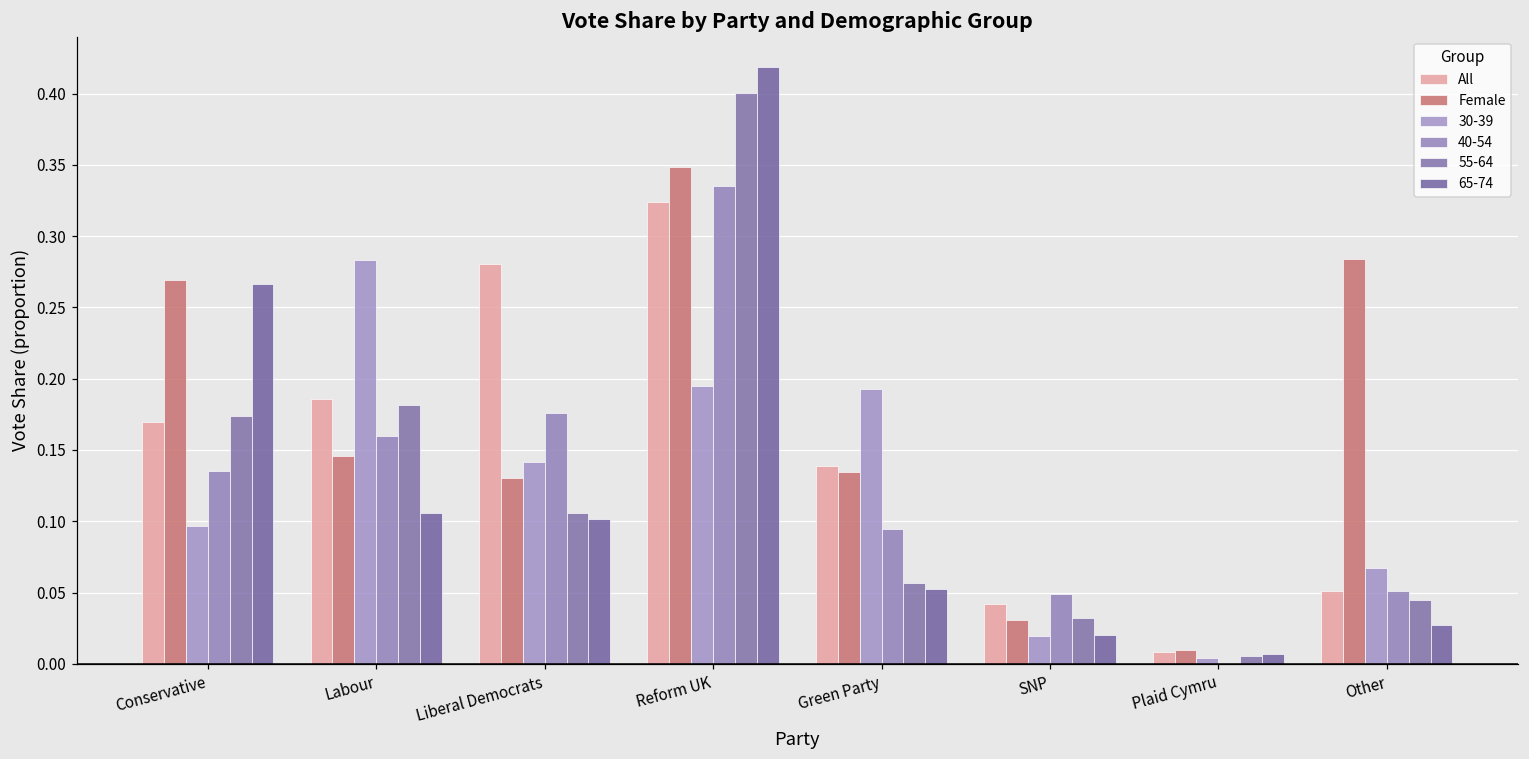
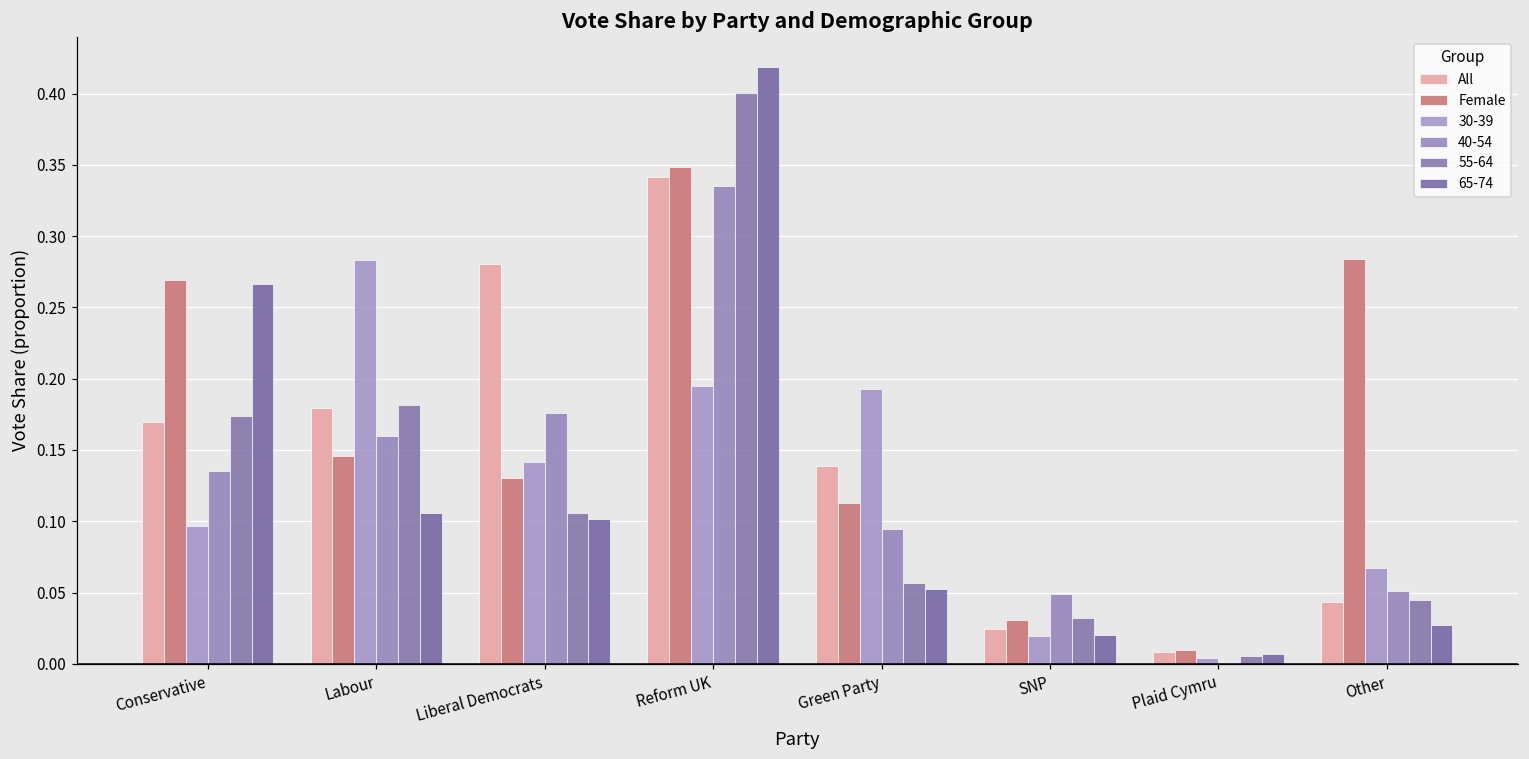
All, Labour: 0.185 -> 0.179
All, Reform UK: 0.324 -> 0.342
Female, Green Party: 0.135 -> 0.112
All, SNP: 0.042 -> 0.025
All, Other: 0.051 -> 0.044
